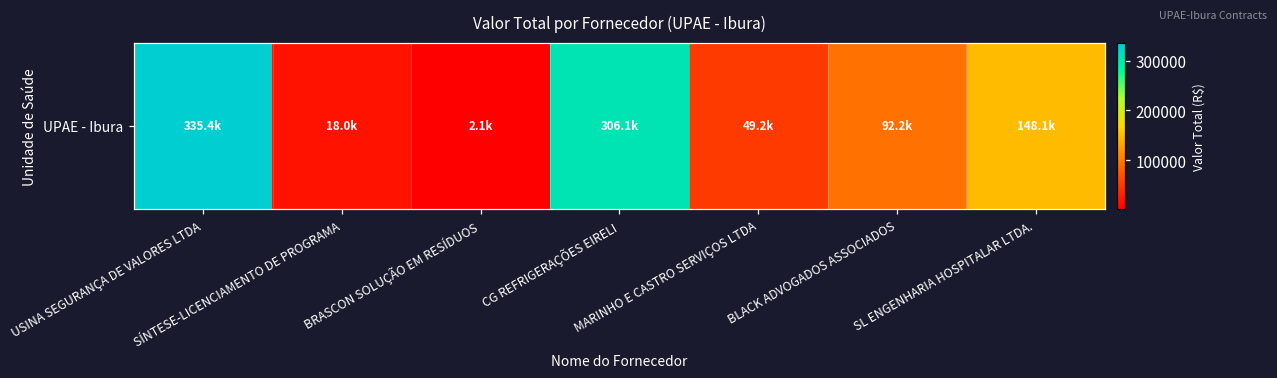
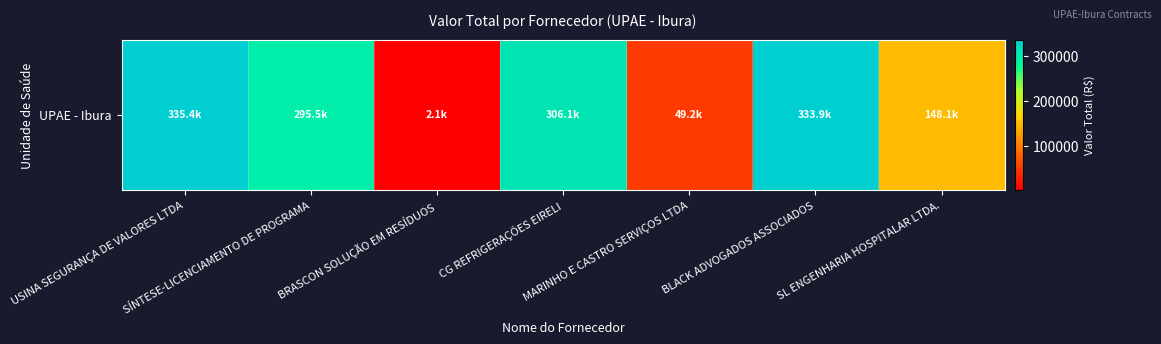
UPAE - Ibura, SÍNTESE-LICENCIAMENTO DE PROGRAMA: 18.0k -> 295.5k
UPAE - Ibura, BLACK ADVOGADOS ASSOCIADOS: 92.2k -> 333.9k
